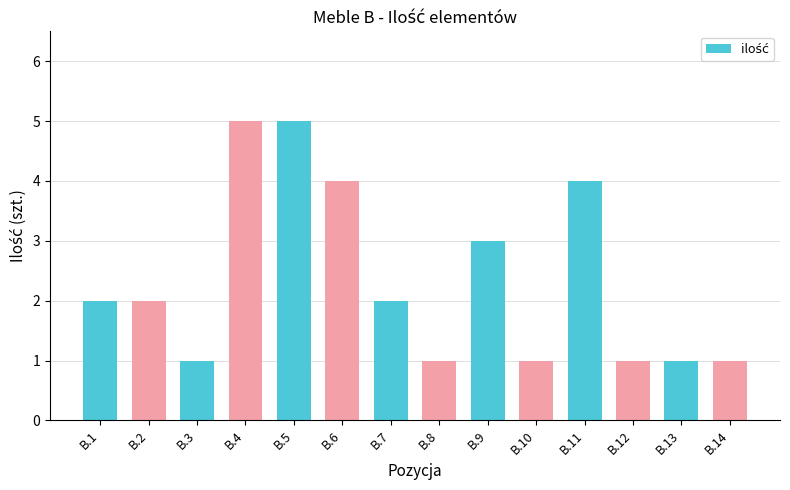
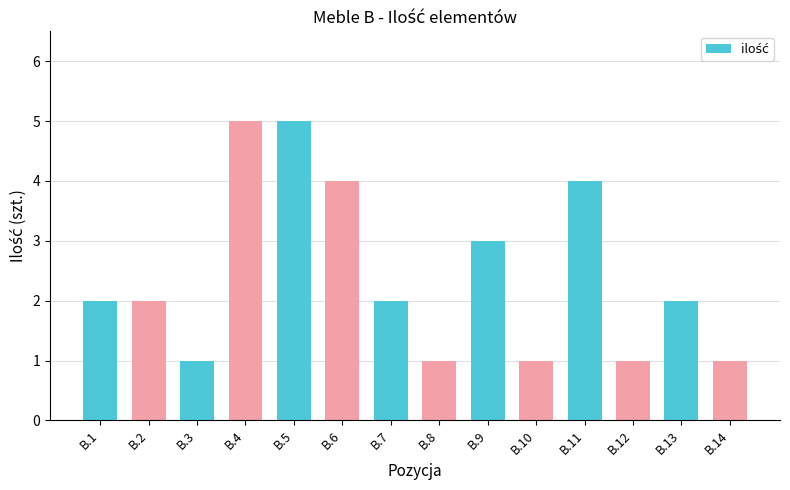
B.13: 1 -> 2
